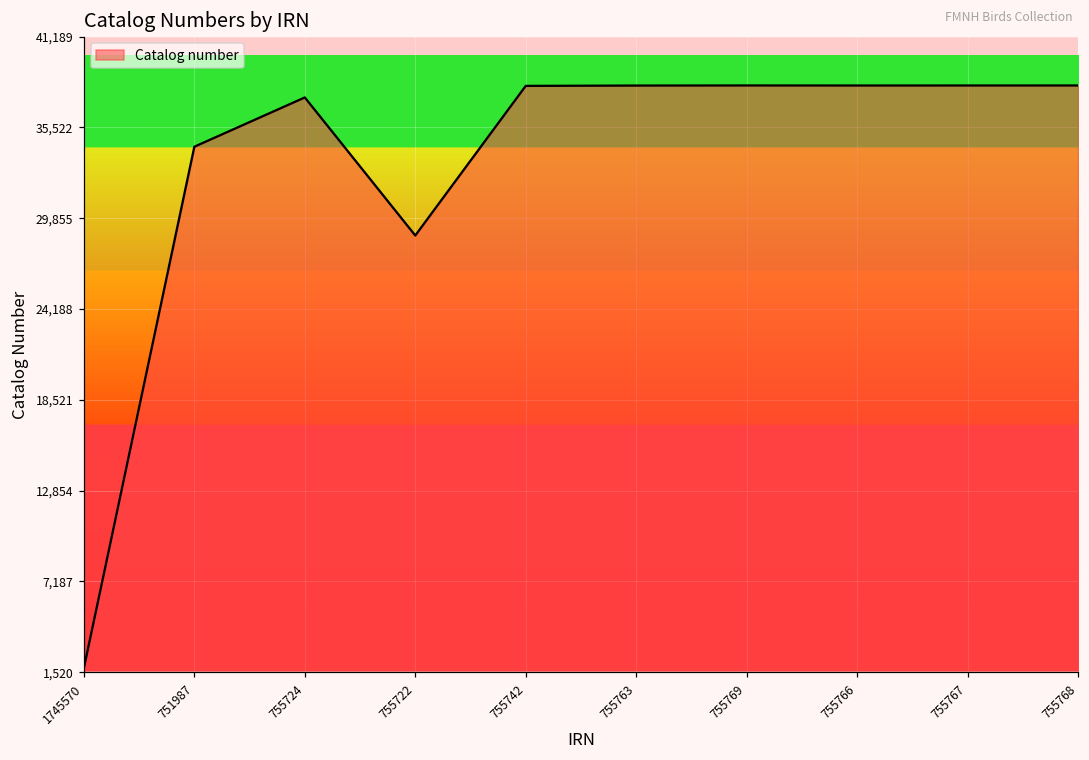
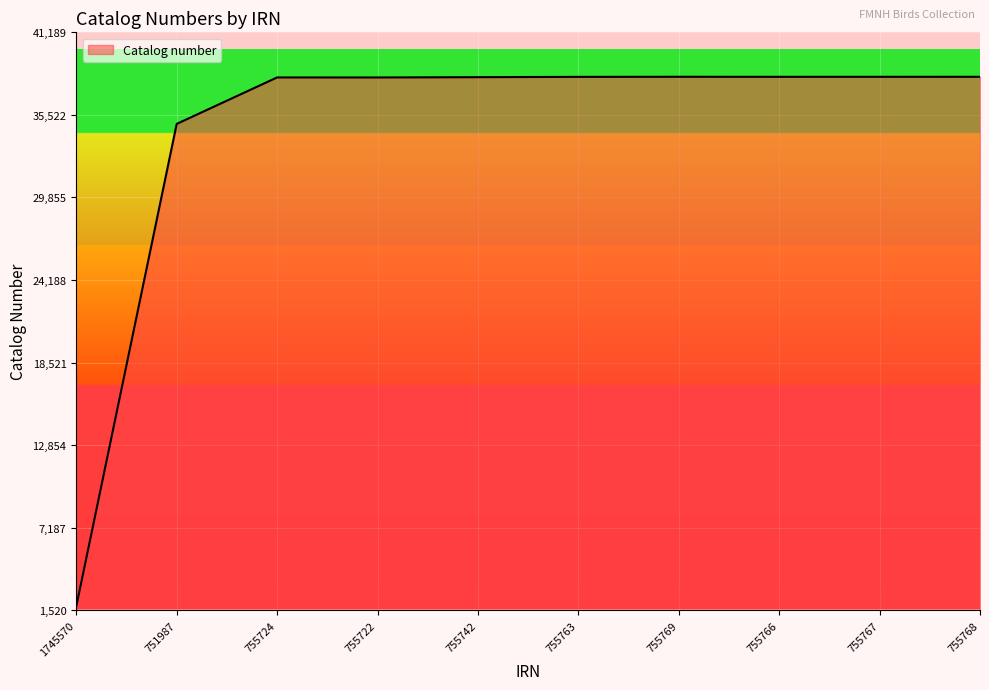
751987: 34,300 -> 34,900
755724: 37,400 -> 38,100
755722: 28,800 -> 38,100
